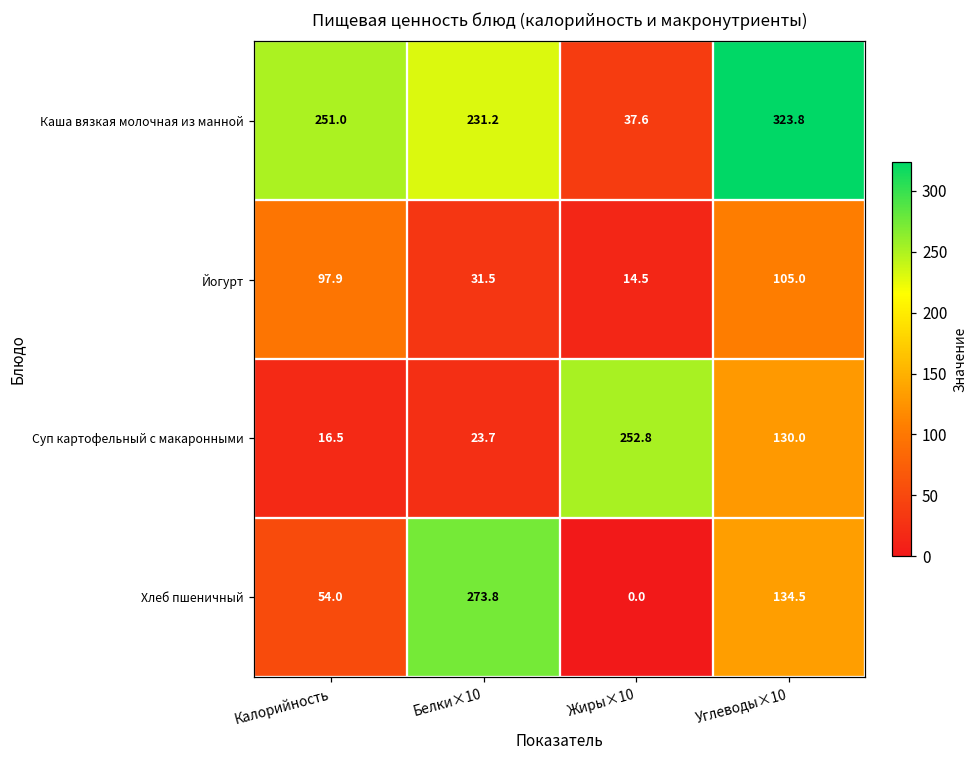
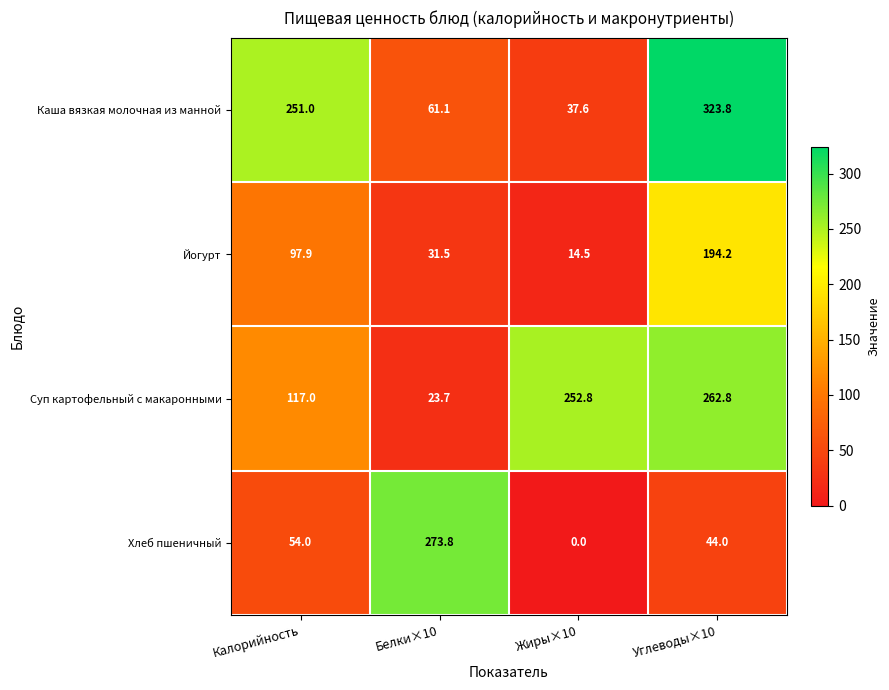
Каша вязкая молочная из манной, Белки×10: 231.2 -> 61.1
Йогурт, Углеводы×10: 105.0 -> 194.2
Суп картофельный с макаронными, Калорийность: 16.5 -> 117.0
Суп картофельный с макаронными, Углеводы×10: 130.0 -> 262.8
Хлеб пшеничный, Углеводы×10: 134.5 -> 44.0
